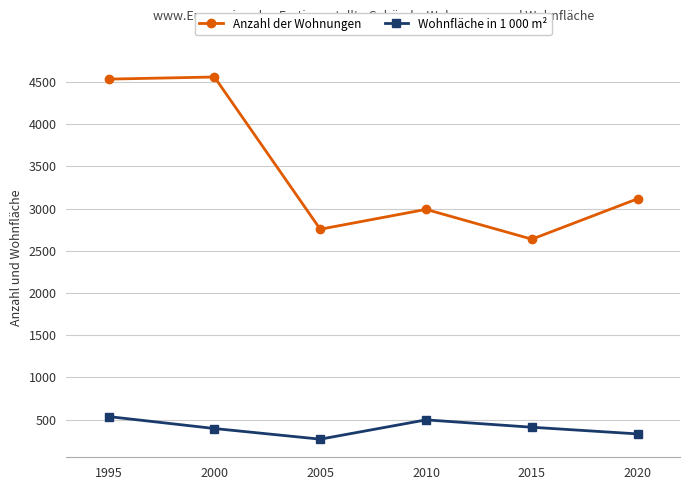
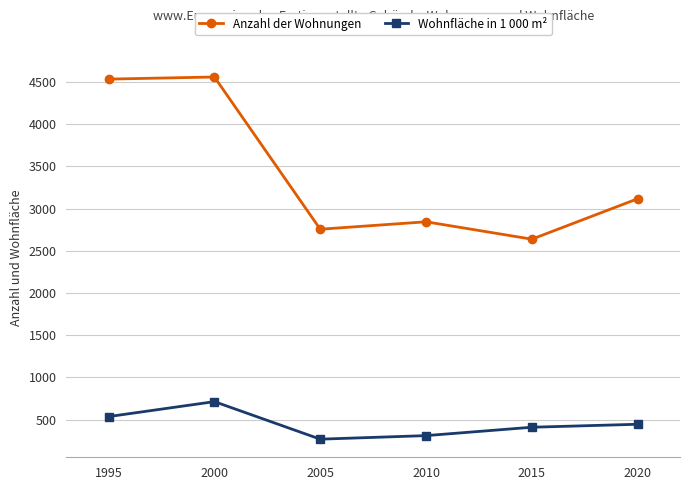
Wohnfläche in 1 000 m², 2000: 400 -> 700
Anzahl der Wohnungen, 2010: 3000 -> 2800
Wohnfläche in 1 000 m², 2010: 500 -> 300
Wohnfläche in 1 000 m², 2020: 300 -> 400
